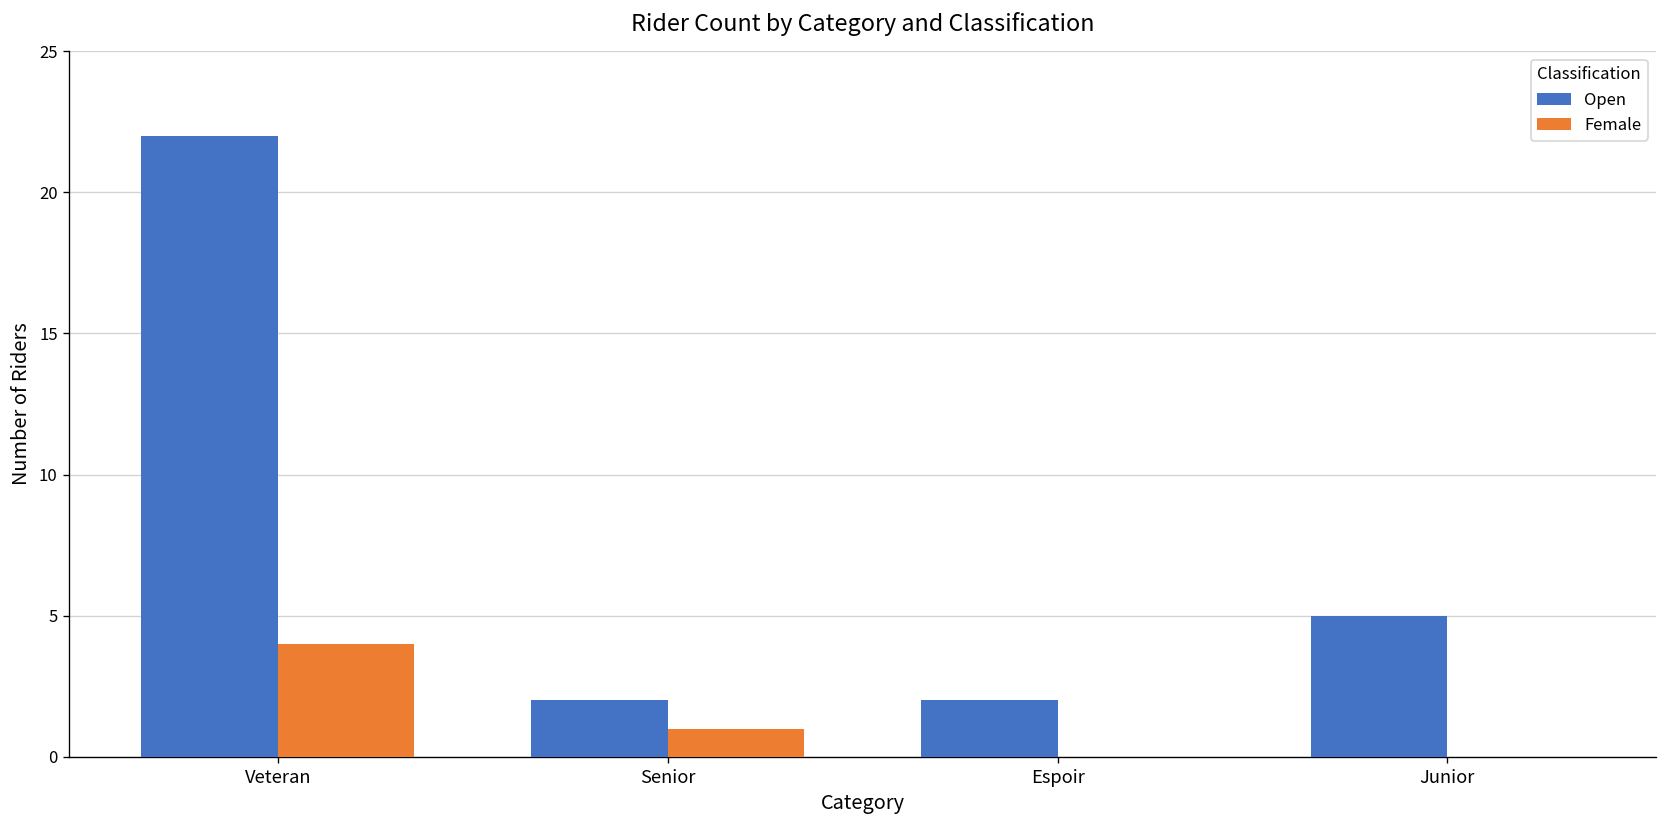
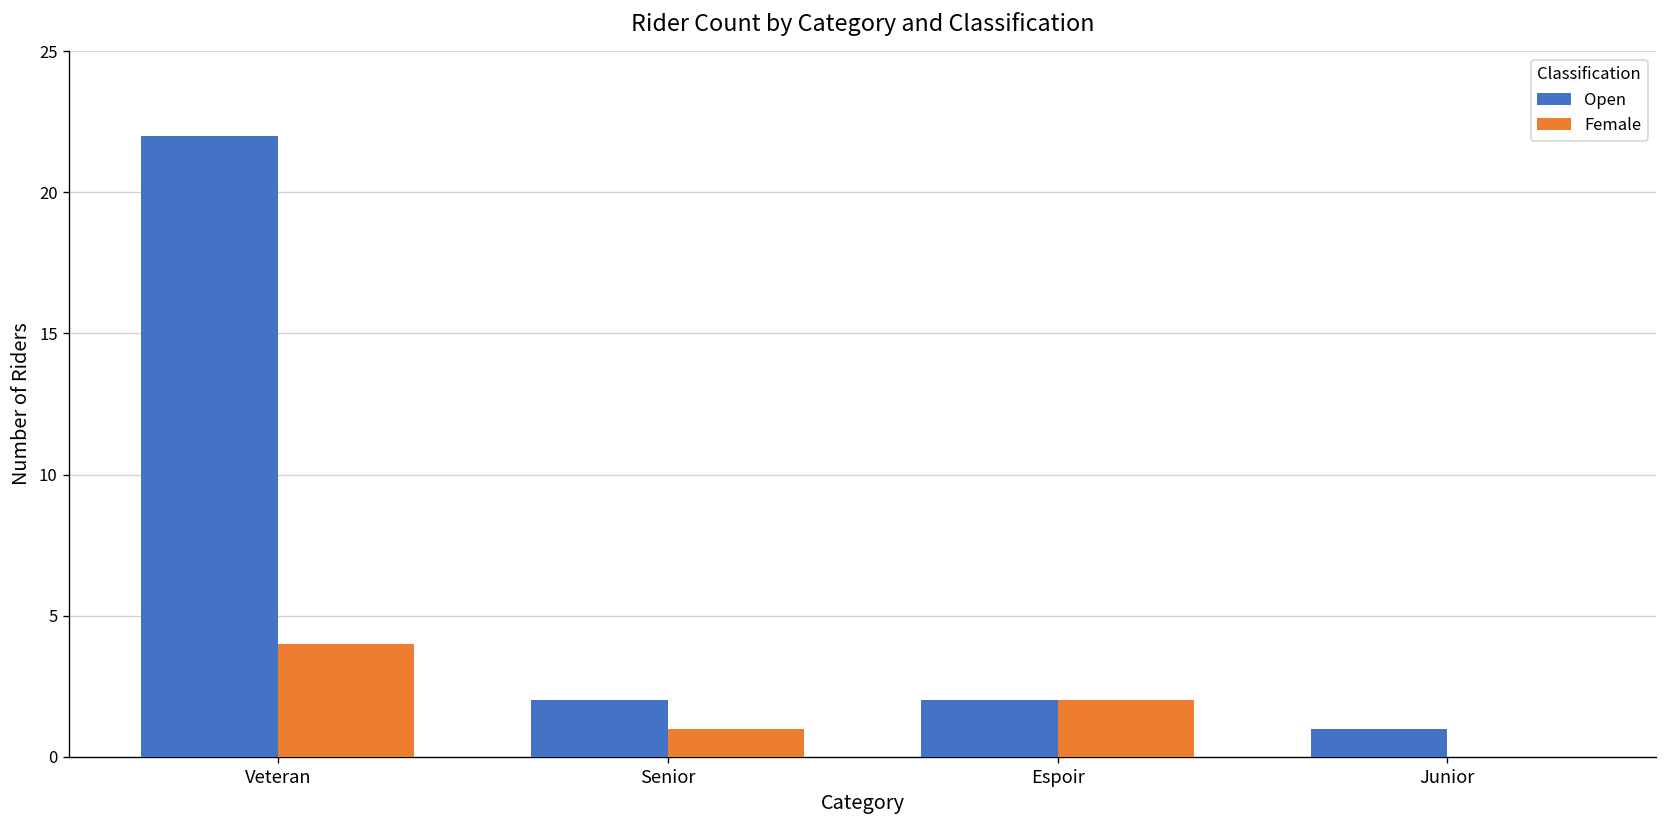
Female, Espoir: 0 -> 2
Open, Junior: 5 -> 1
